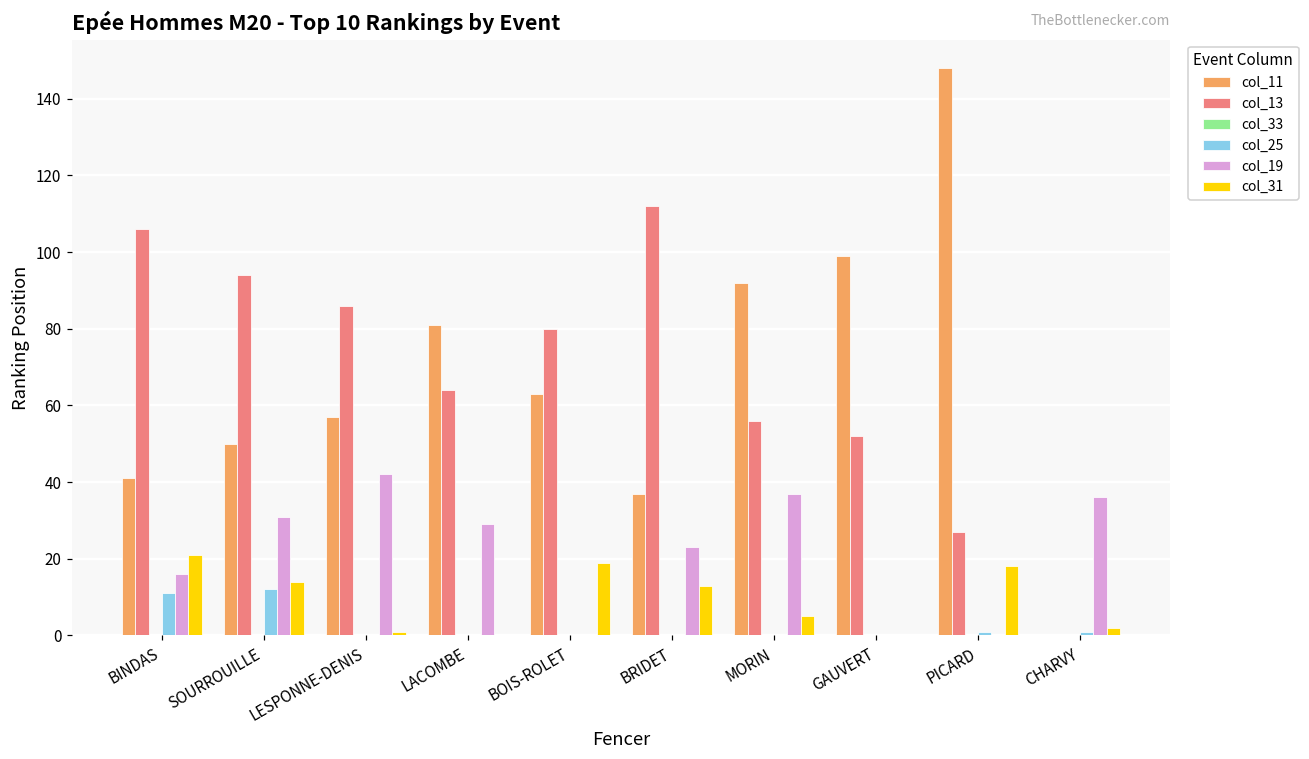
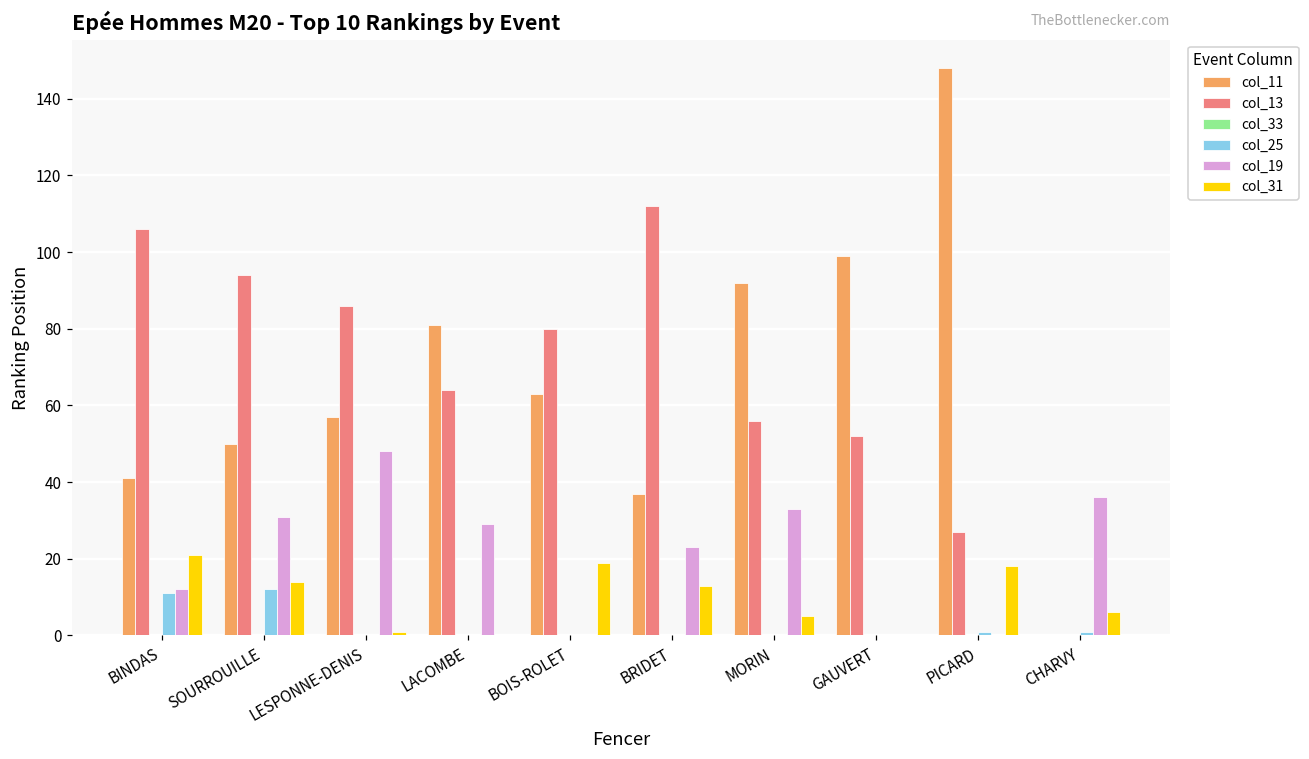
col_19, BINDAS: 16 -> 12
col_19, LESPONNE-DENIS: 42 -> 48
col_19, MORIN: 37 -> 33
col_31, CHARVY: 2 -> 6
